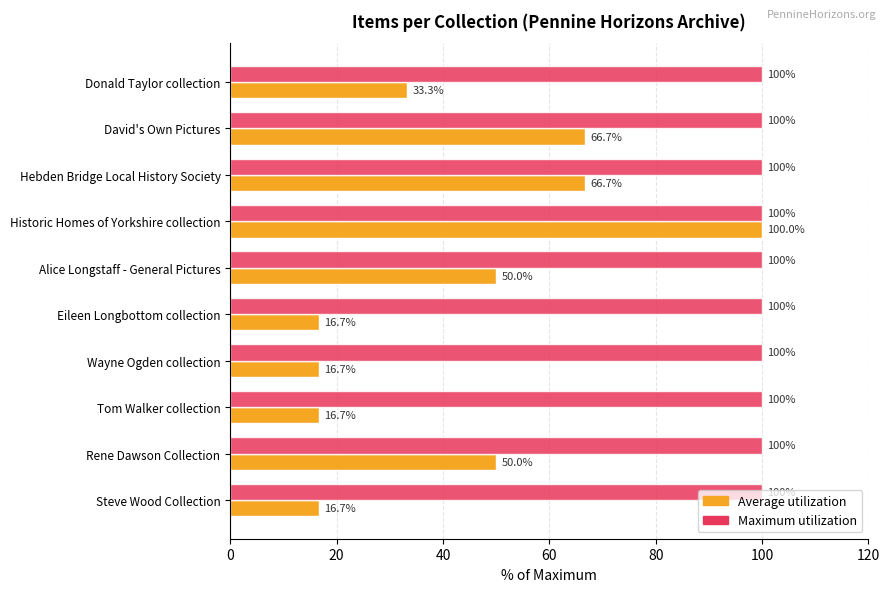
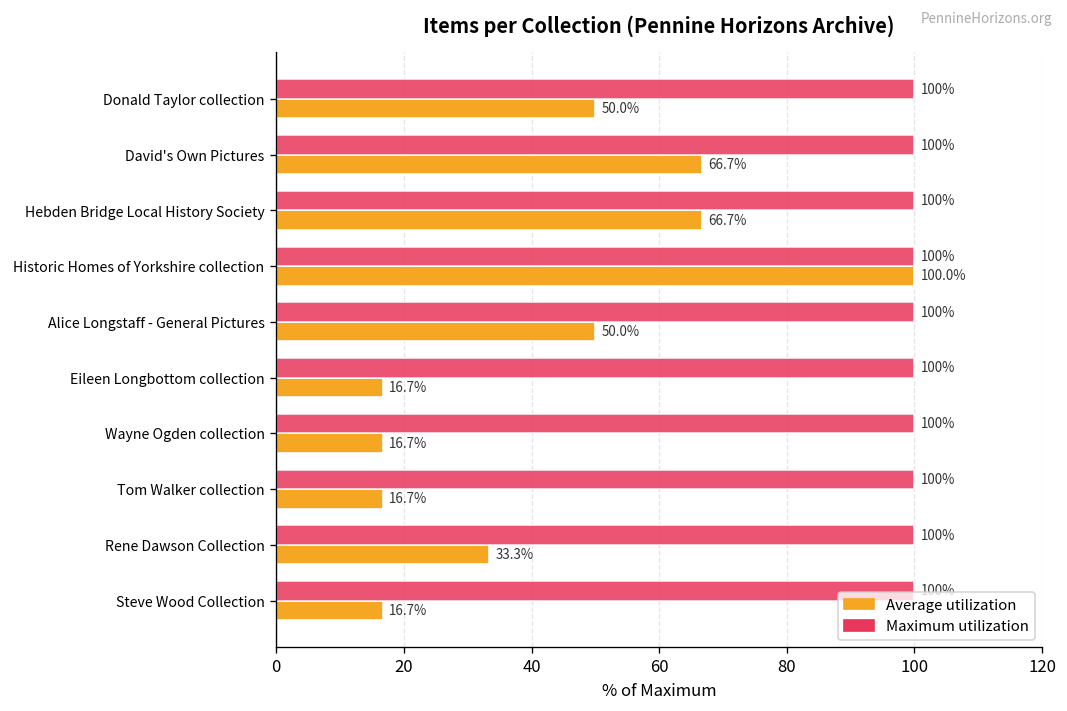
Average utilization, Donald Taylor collection: 33.3% -> 50.0%
Average utilization, Rene Dawson Collection: 50.0% -> 33.3%
